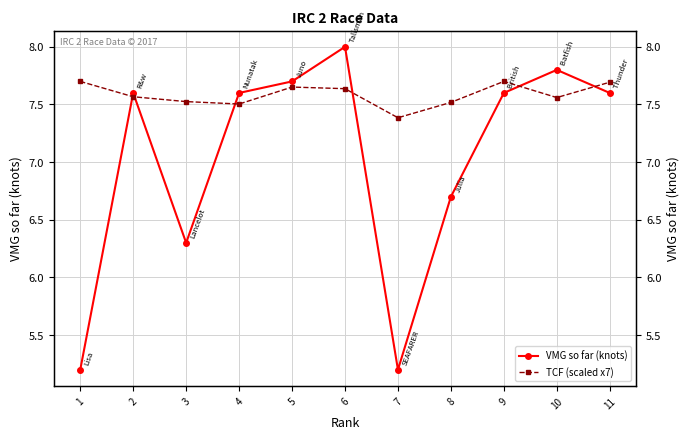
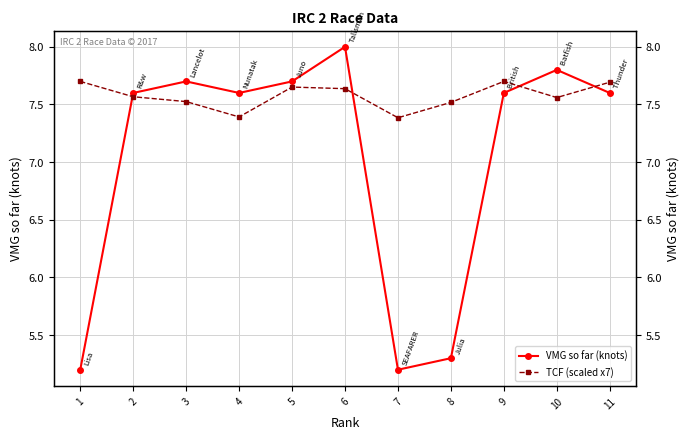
VMG so far (knots), 3: 6.3 -> 7.7
TCF (scaled x7), 4: 7.50 -> 7.39
VMG so far (knots), 8: 6.7 -> 5.3
